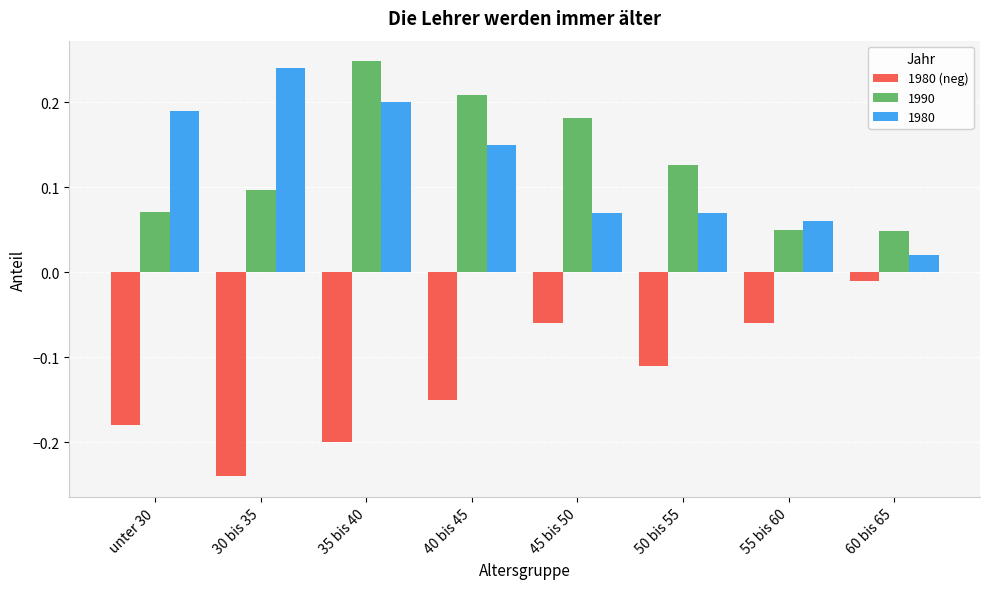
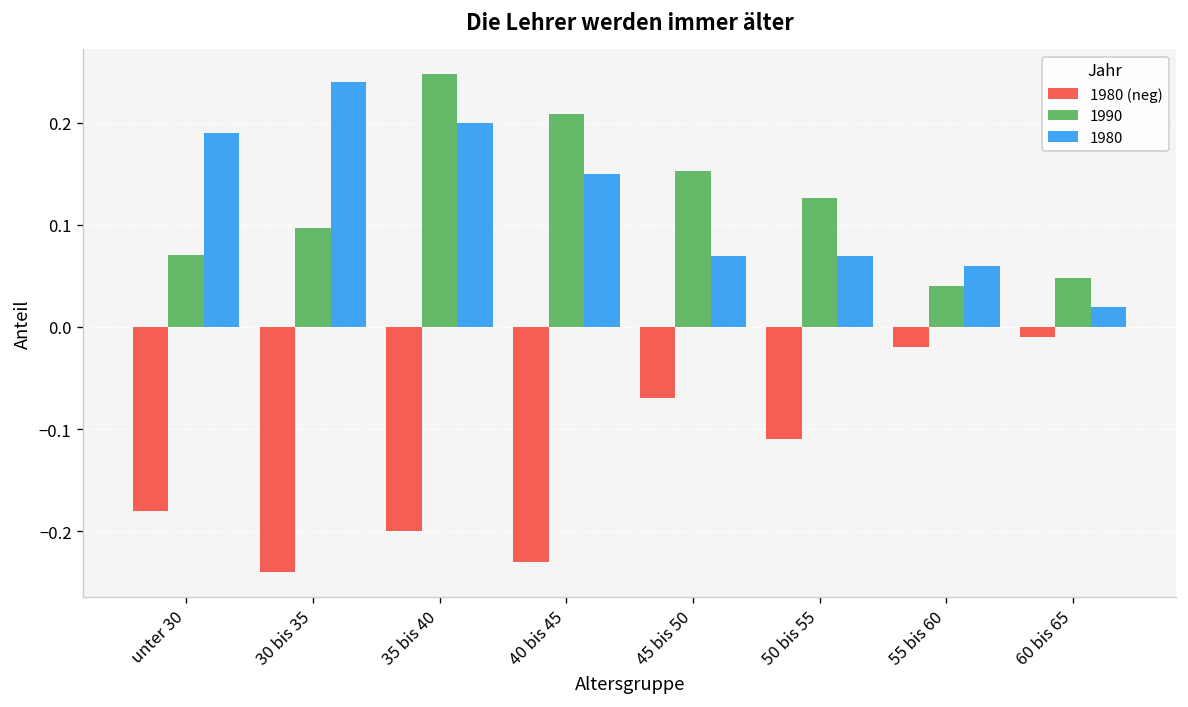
1980 (neg), 40 bis 45: -0.15 -> -0.23
1980 (neg), 45 bis 50: -0.06 -> -0.07
1990, 45 bis 50: 0.18 -> 0.15
1980 (neg), 55 bis 60: -0.06 -> -0.02
1990, 55 bis 60: 0.05 -> 0.04
